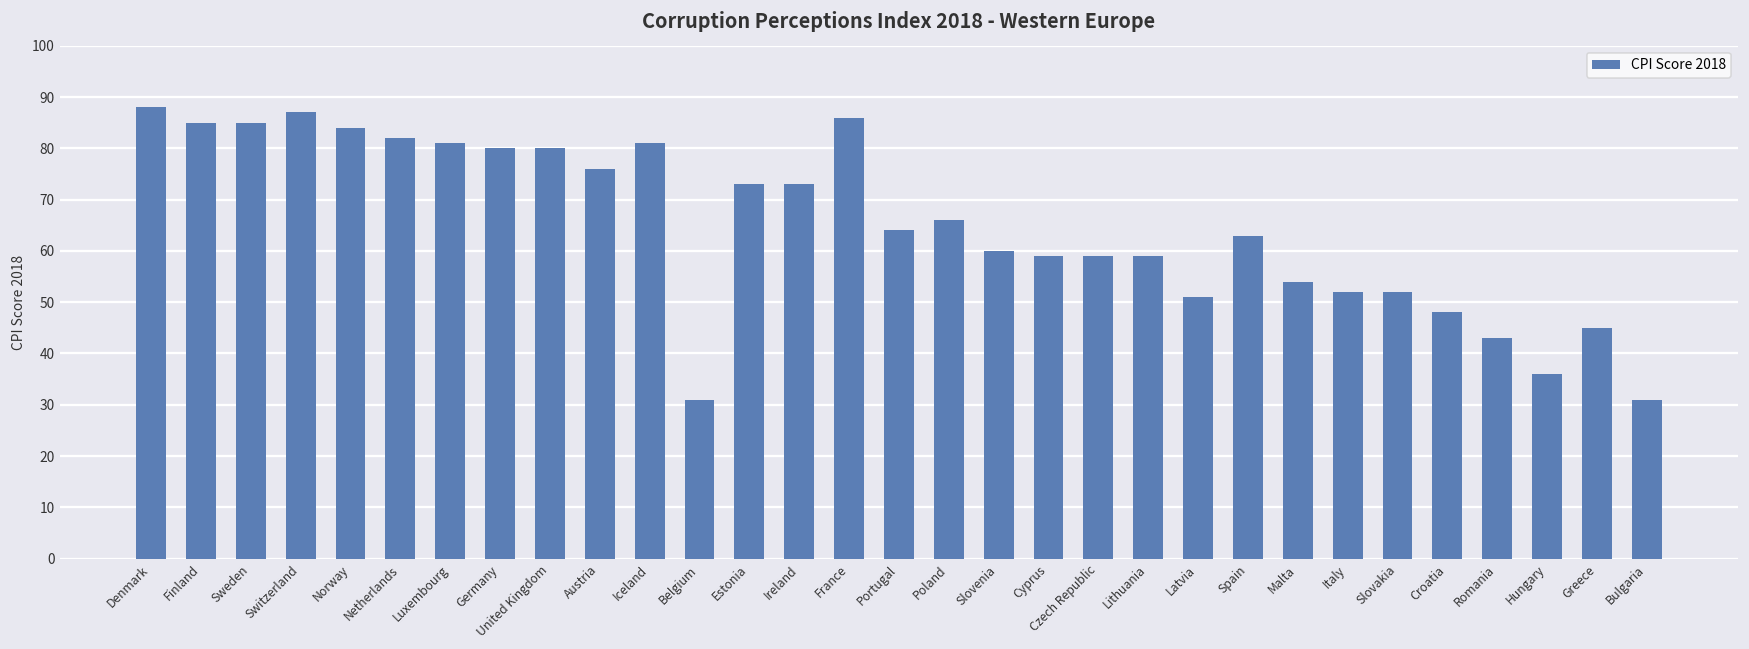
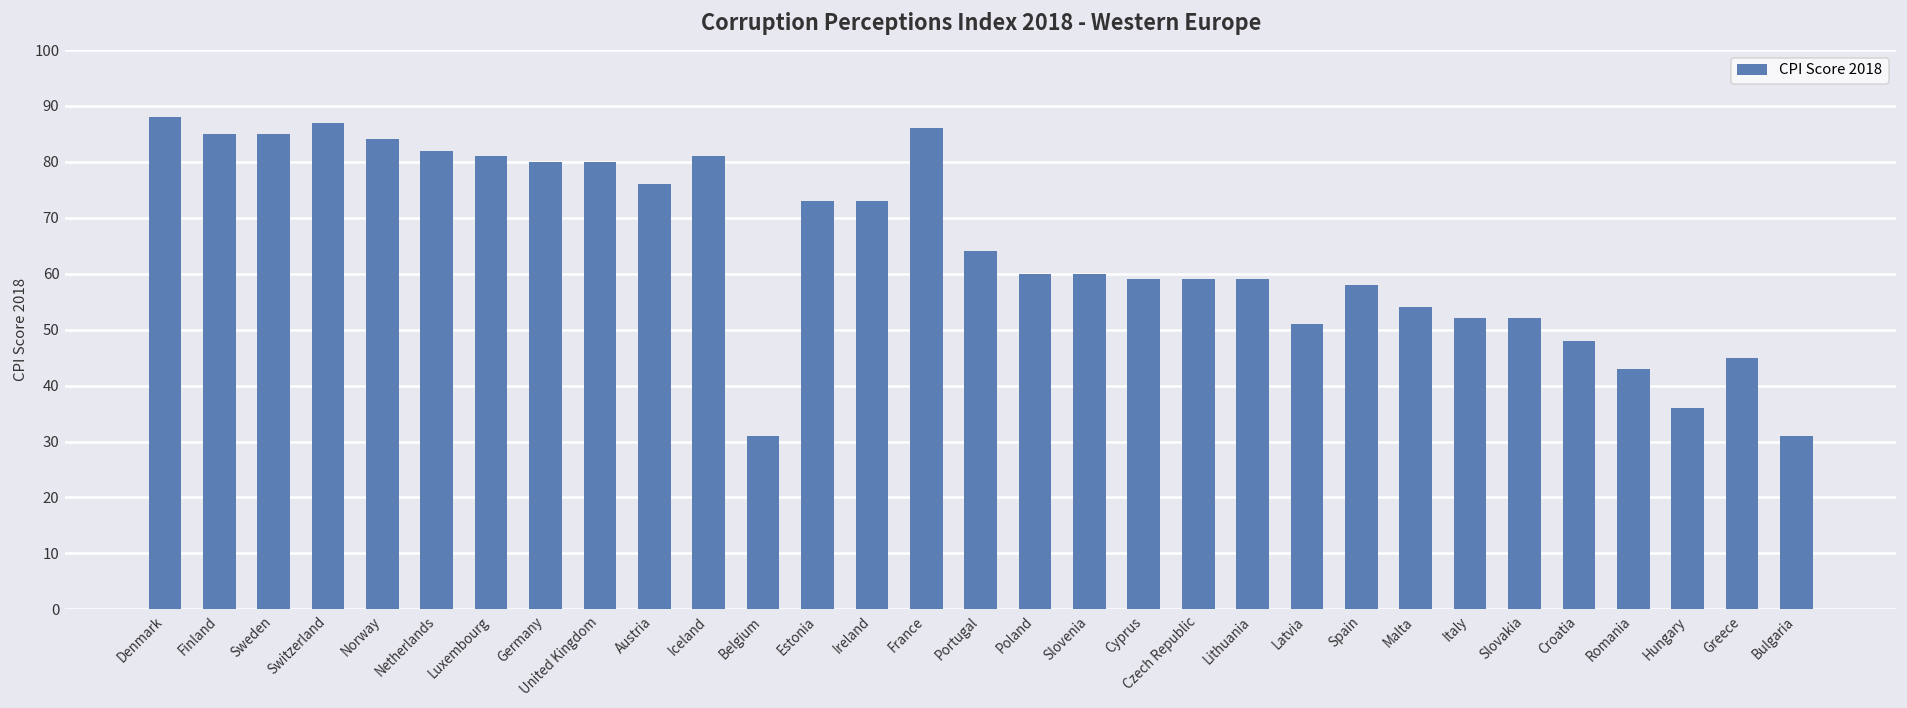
Poland: 66 -> 60
Spain: 63 -> 58
